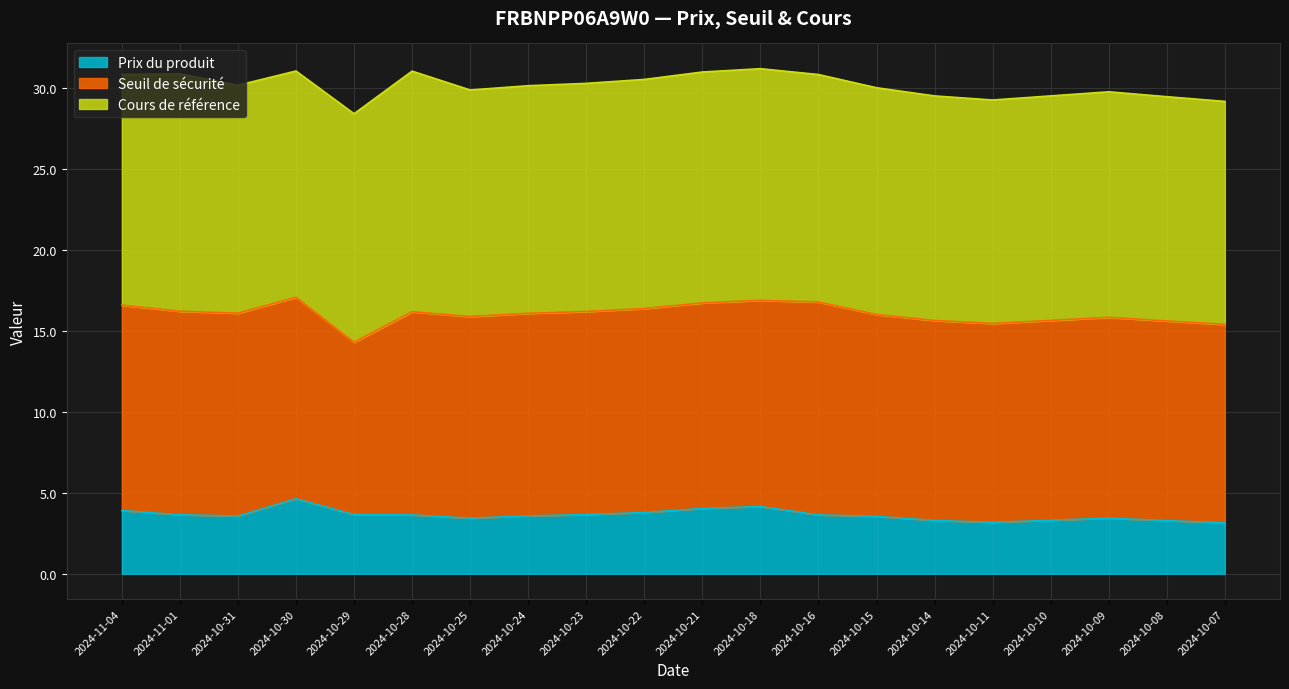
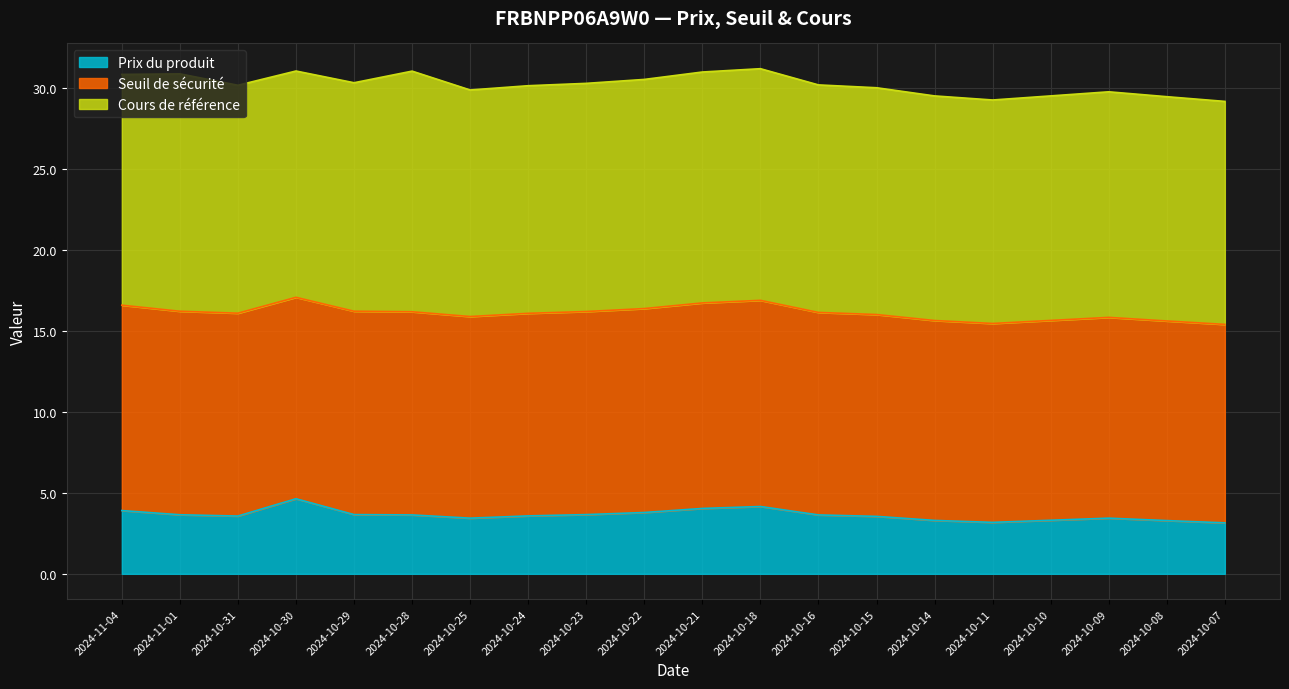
Seuil de sécurité, 2024-10-29: 10.7 -> 12.6
Seuil de sécurité, 2024-10-16: 13.2 -> 12.5
